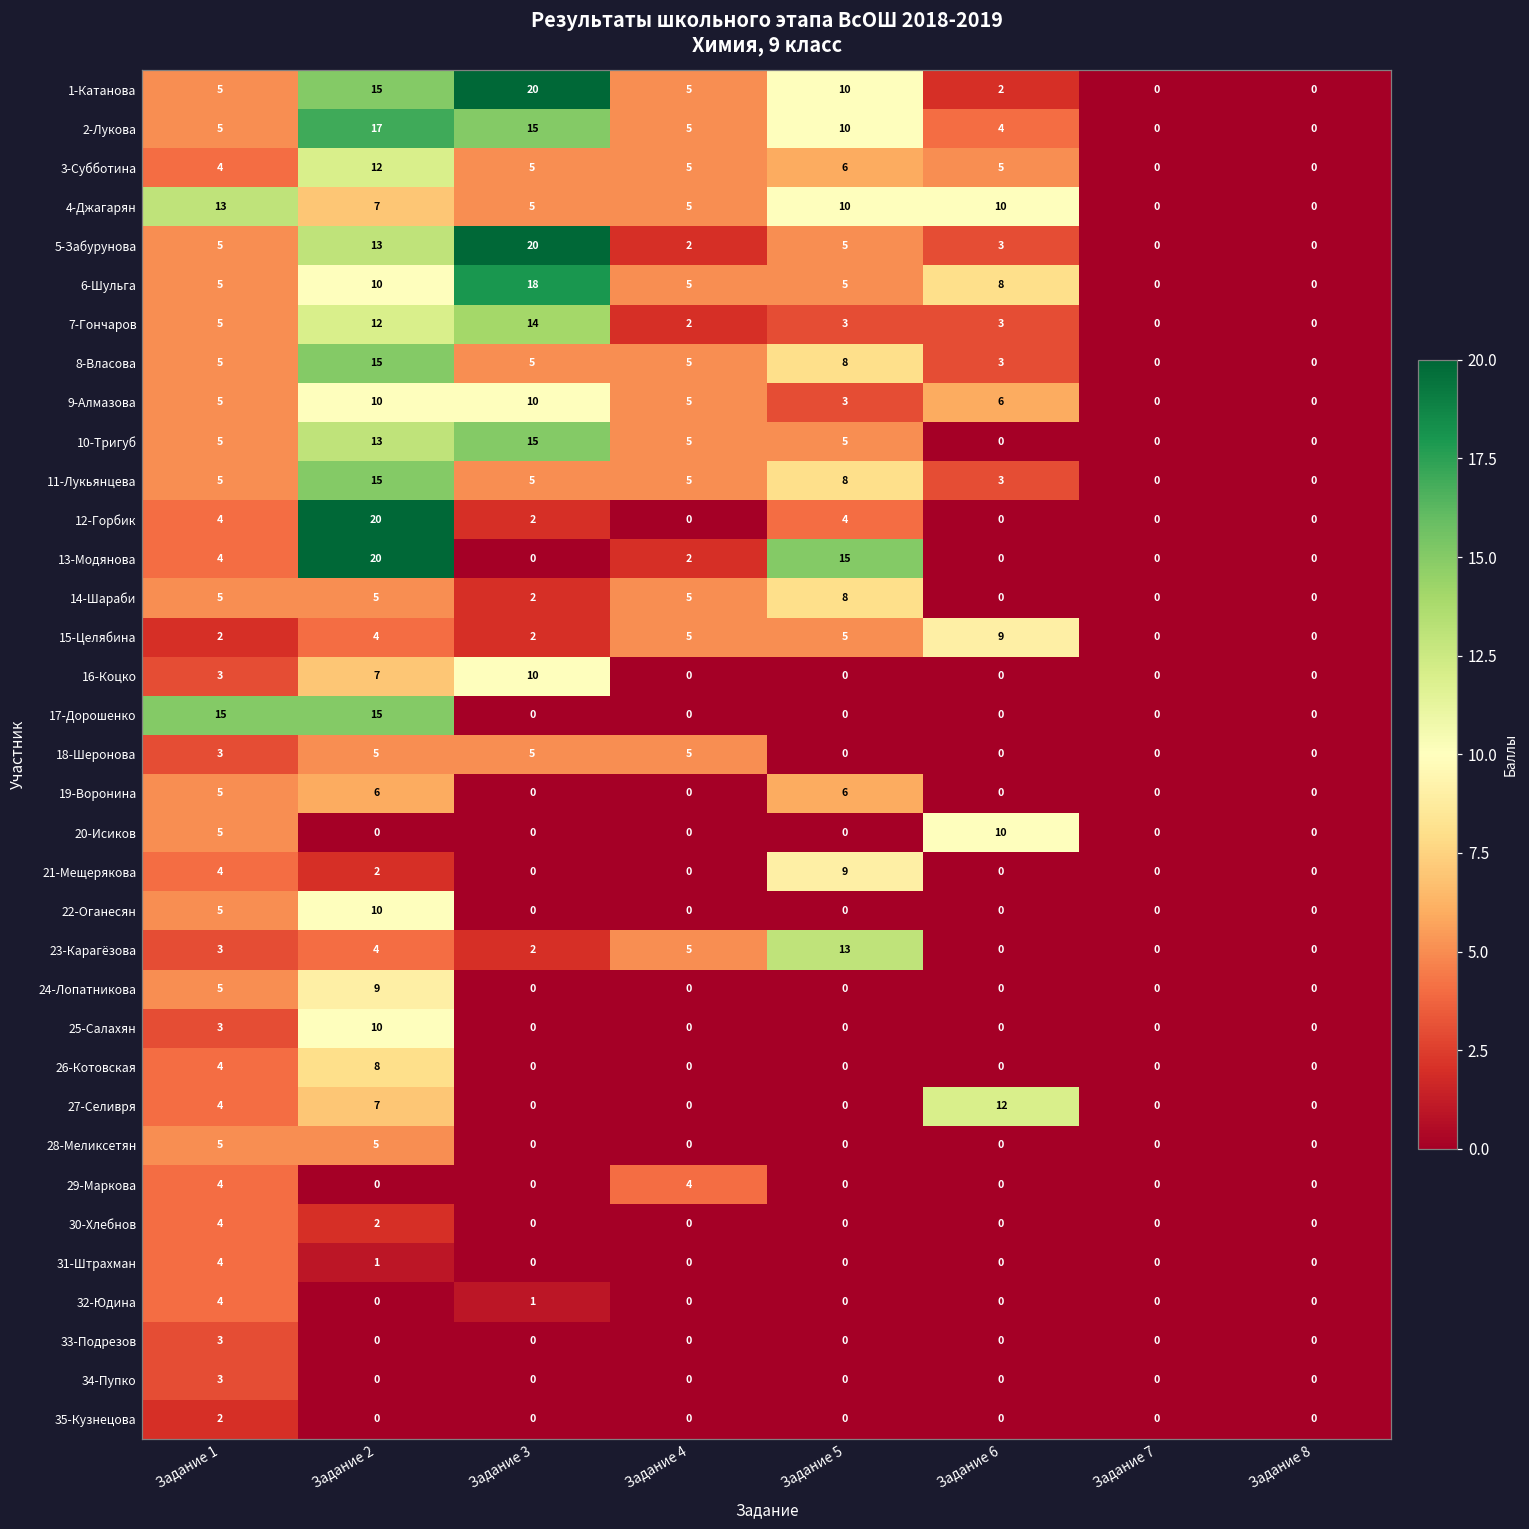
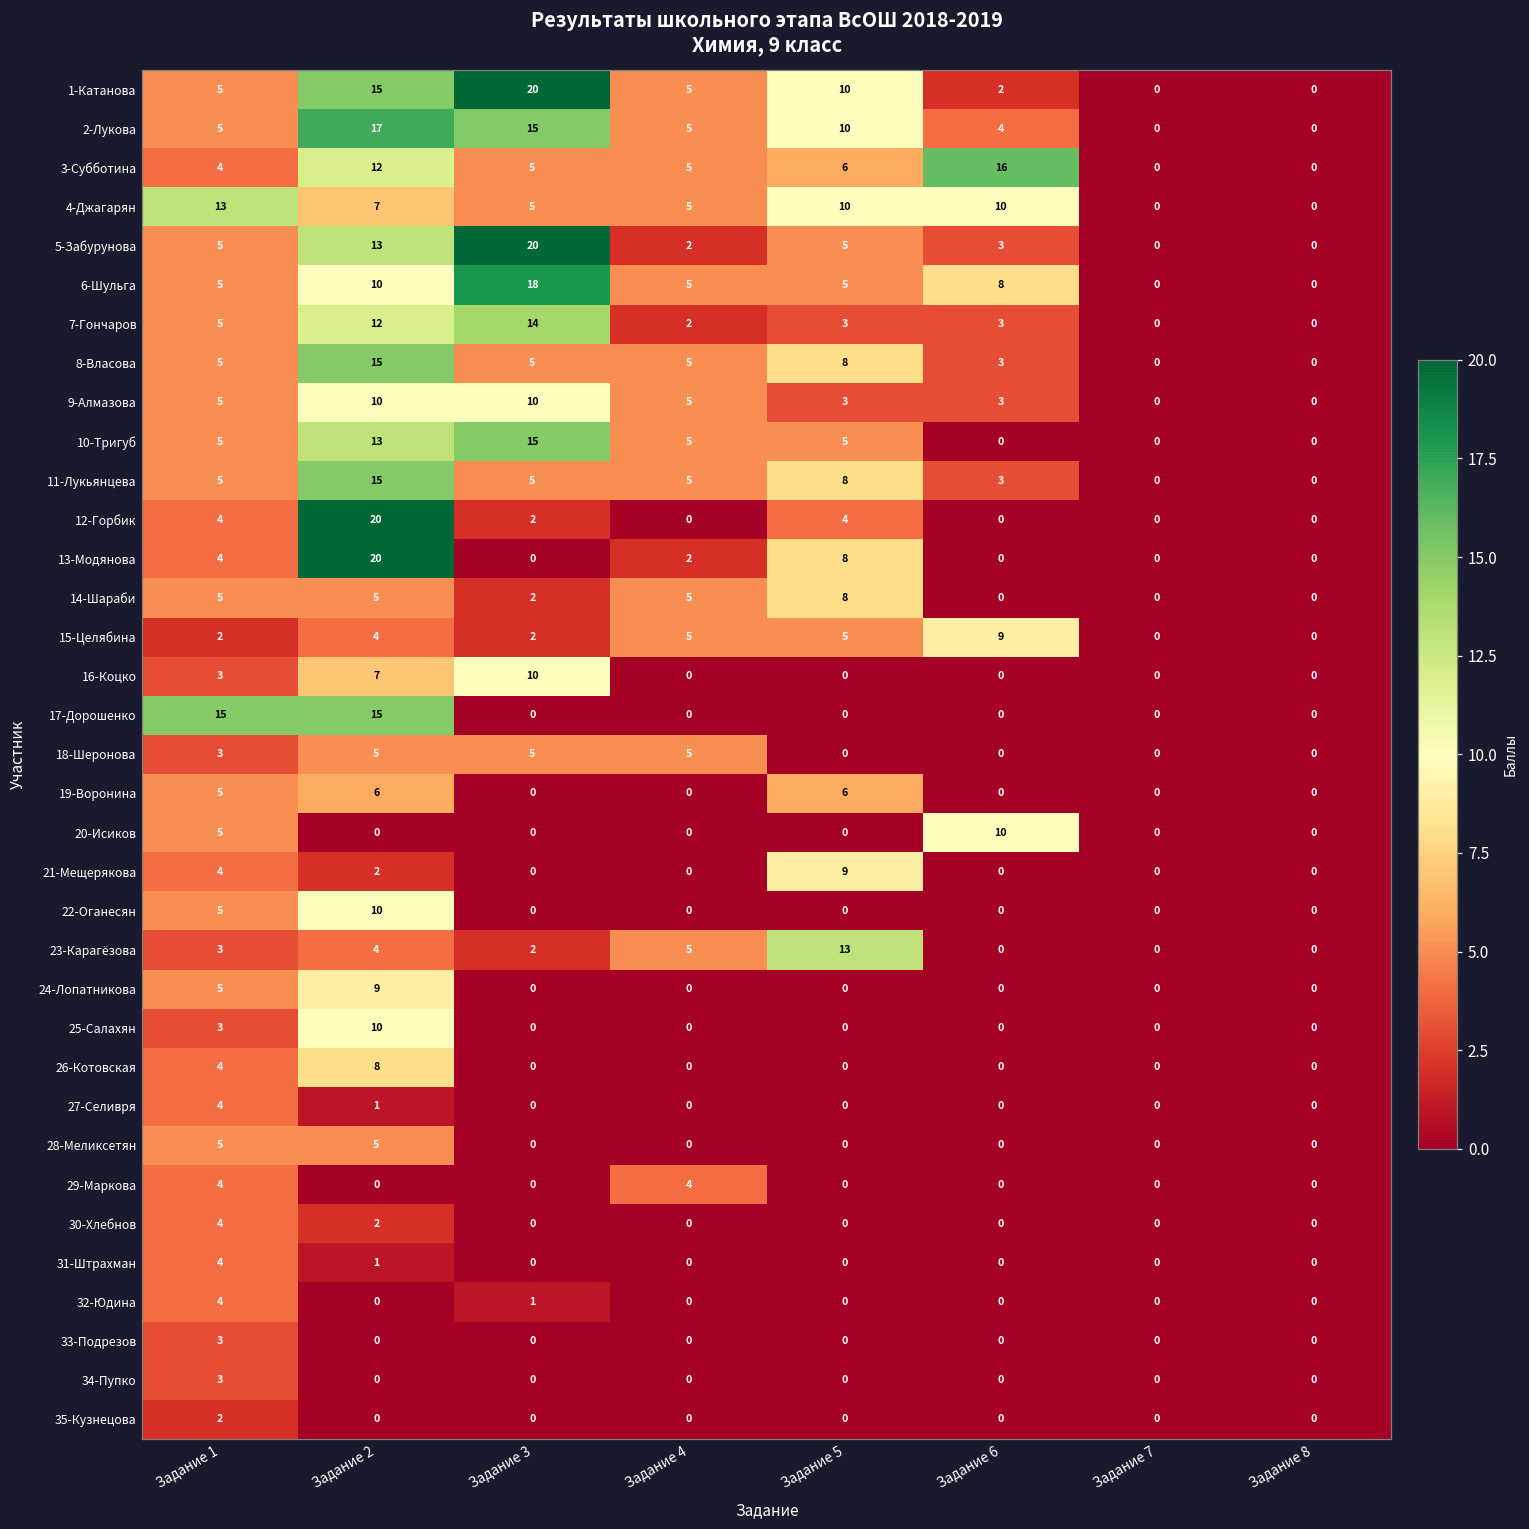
3-Субботина, Задание 6: 5 -> 16
9-Алмазова, Задание 6: 6 -> 3
13-Модянова, Задание 5: 15 -> 8
27-Селивря, Задание 2: 7 -> 1
27-Селивря, Задание 6: 12 -> 0
